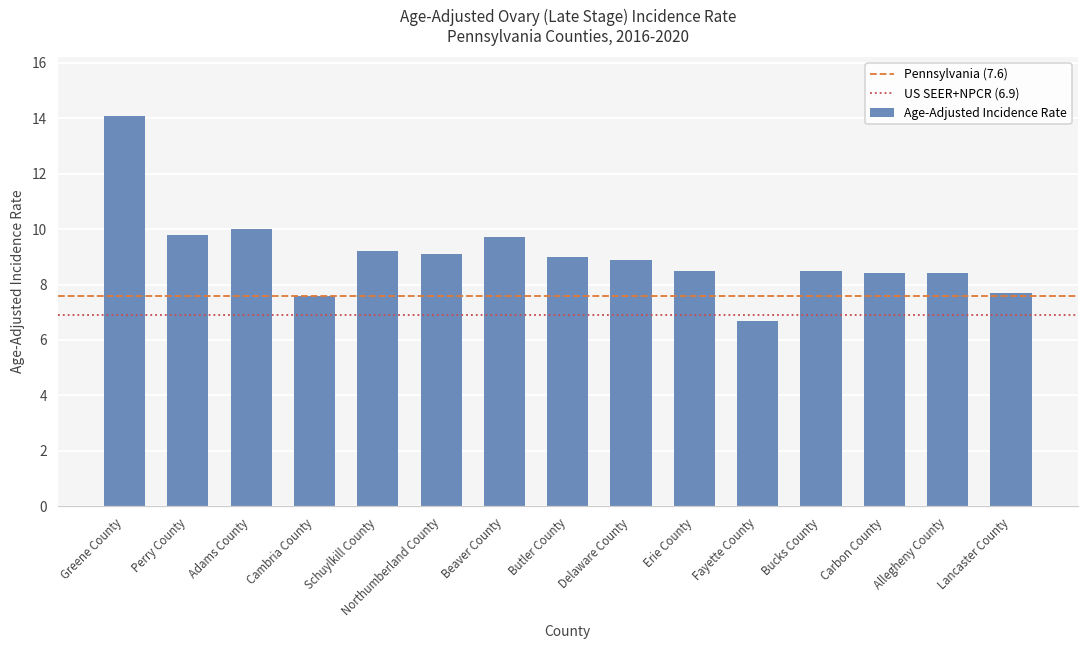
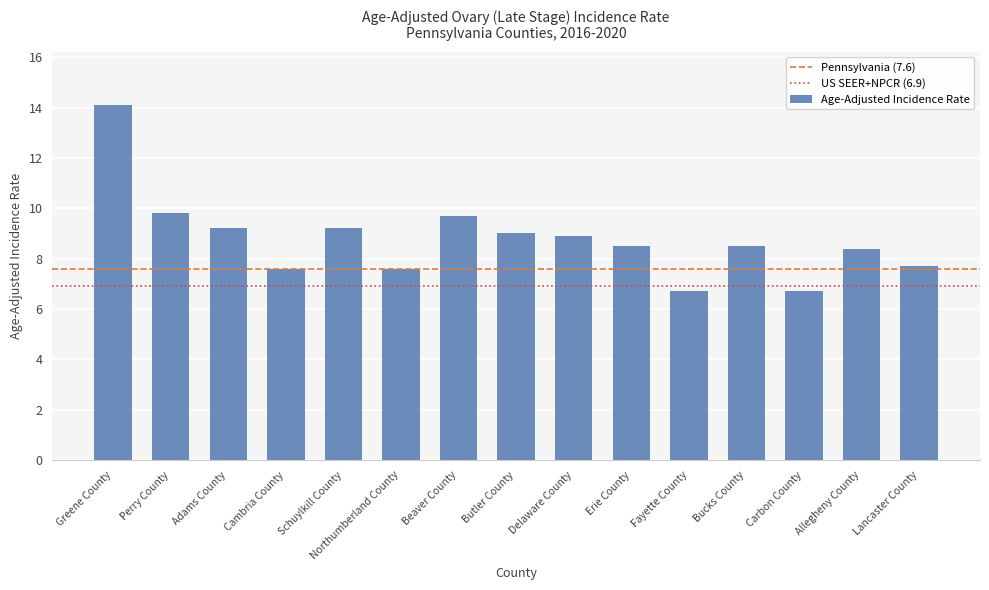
Adams County: 10.0 -> 9.2
Northumberland County: 9.1 -> 7.6
Carbon County: 8.4 -> 6.7
